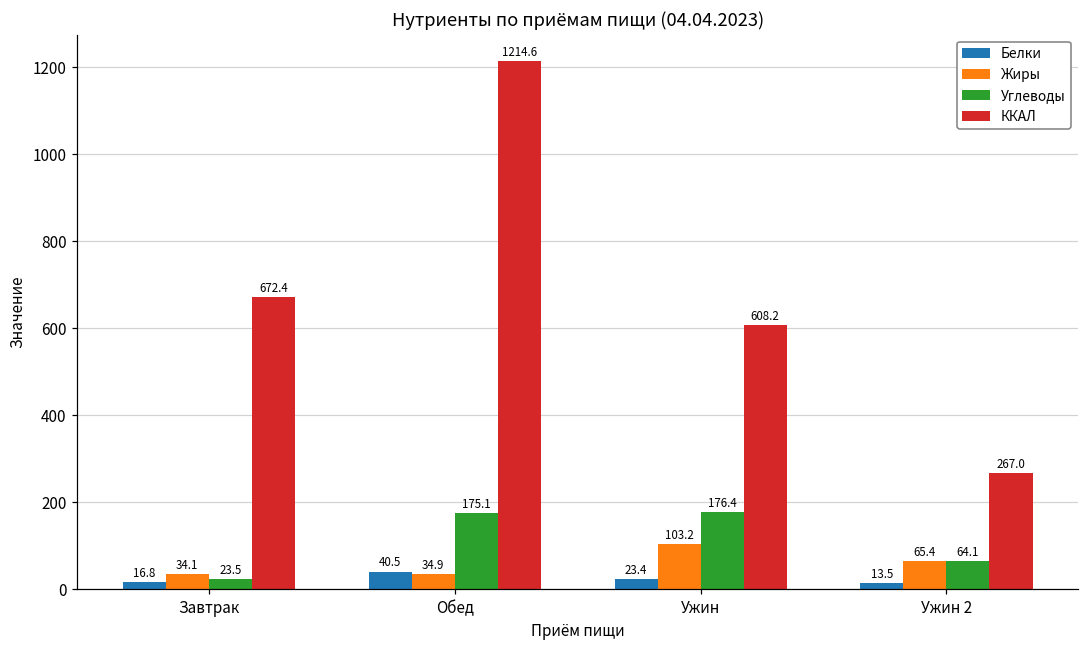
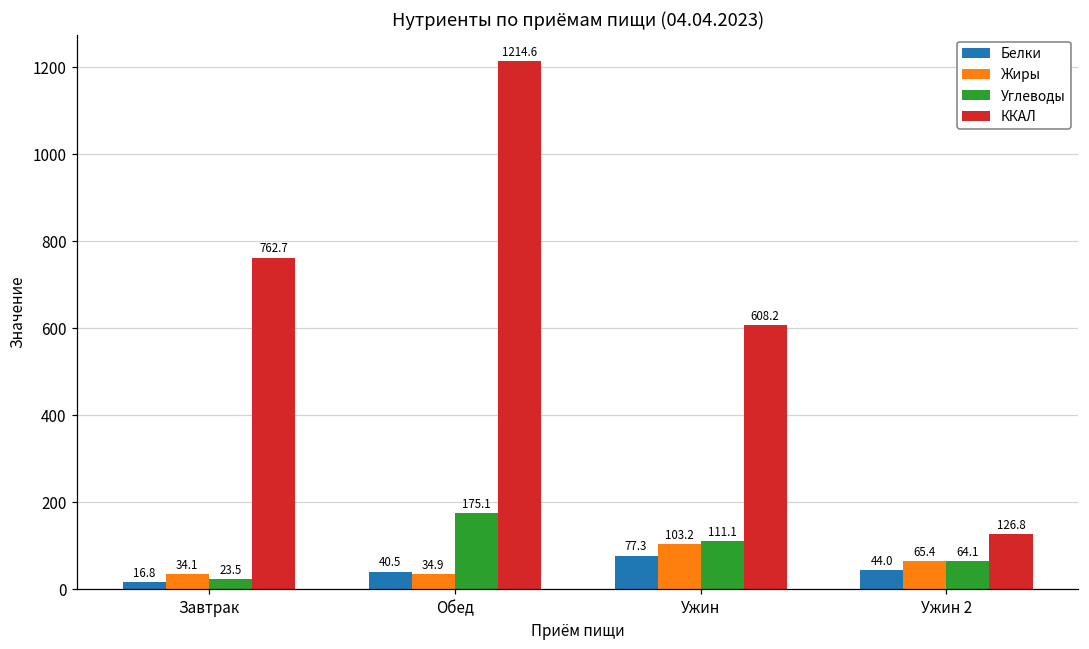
ККАЛ, Завтрак: 672.4 -> 762.7
Белки, Ужин: 23.4 -> 77.3
Углеводы, Ужин: 176.4 -> 111.1
Белки, Ужин 2: 13.5 -> 44.0
ККАЛ, Ужин 2: 267.0 -> 126.8
